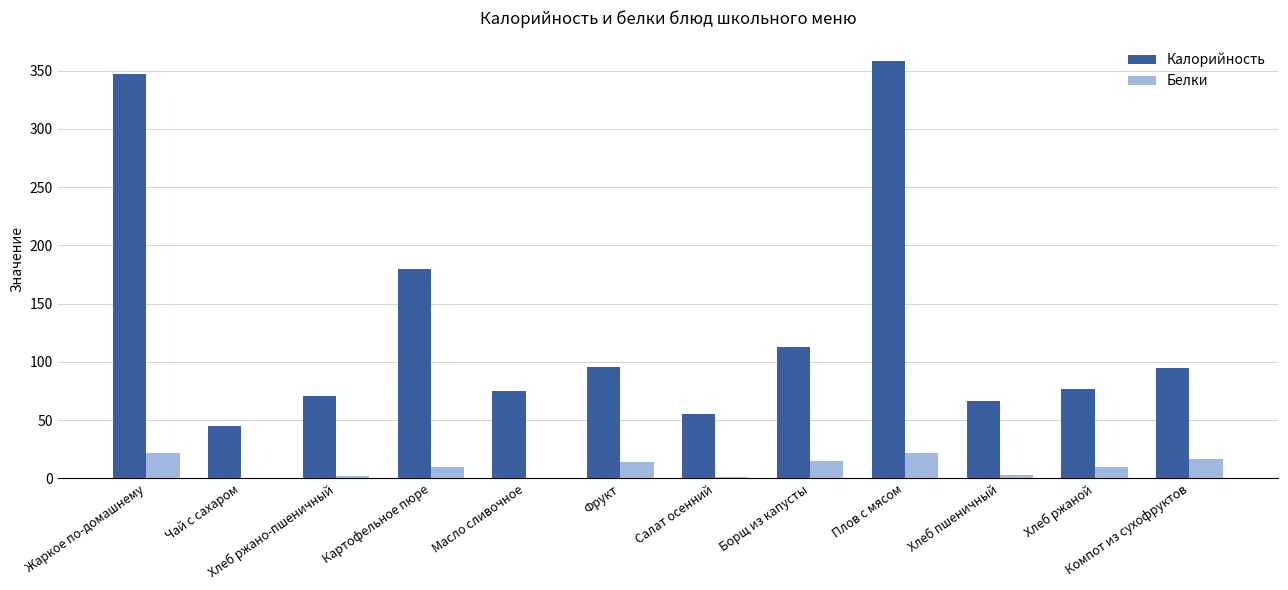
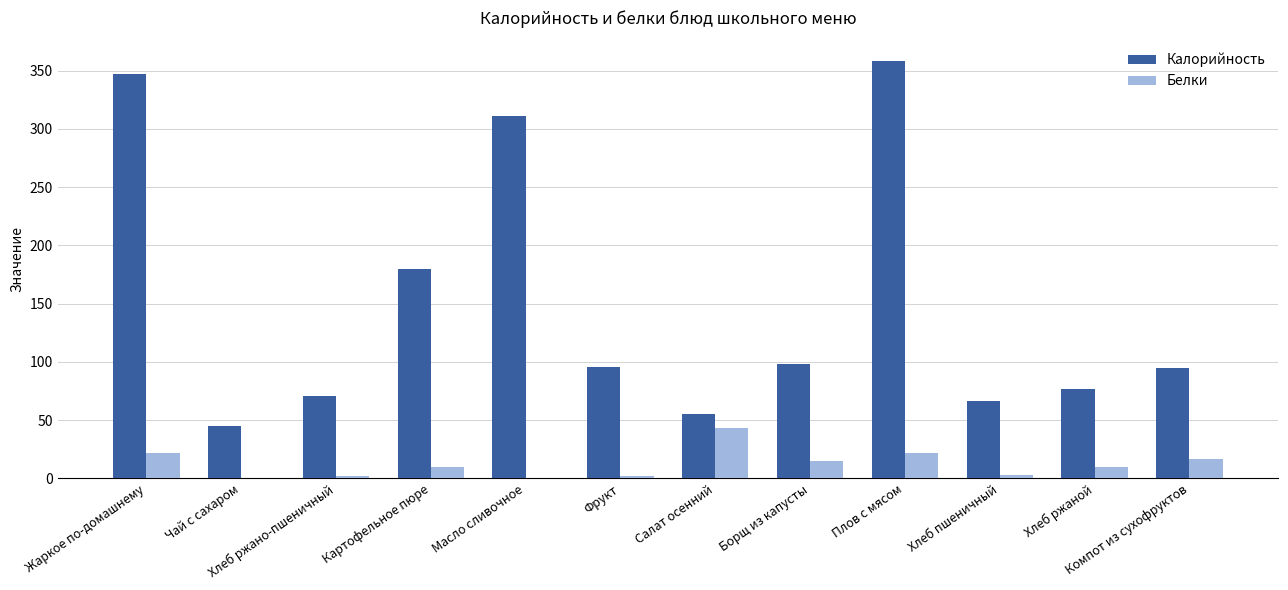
Калорийность, Масло сливочное: 75 -> 311
Белки, Фрукт: 14 -> 2
Белки, Салат осенний: 1 -> 43
Калорийность, Борщ из капусты: 113 -> 98
